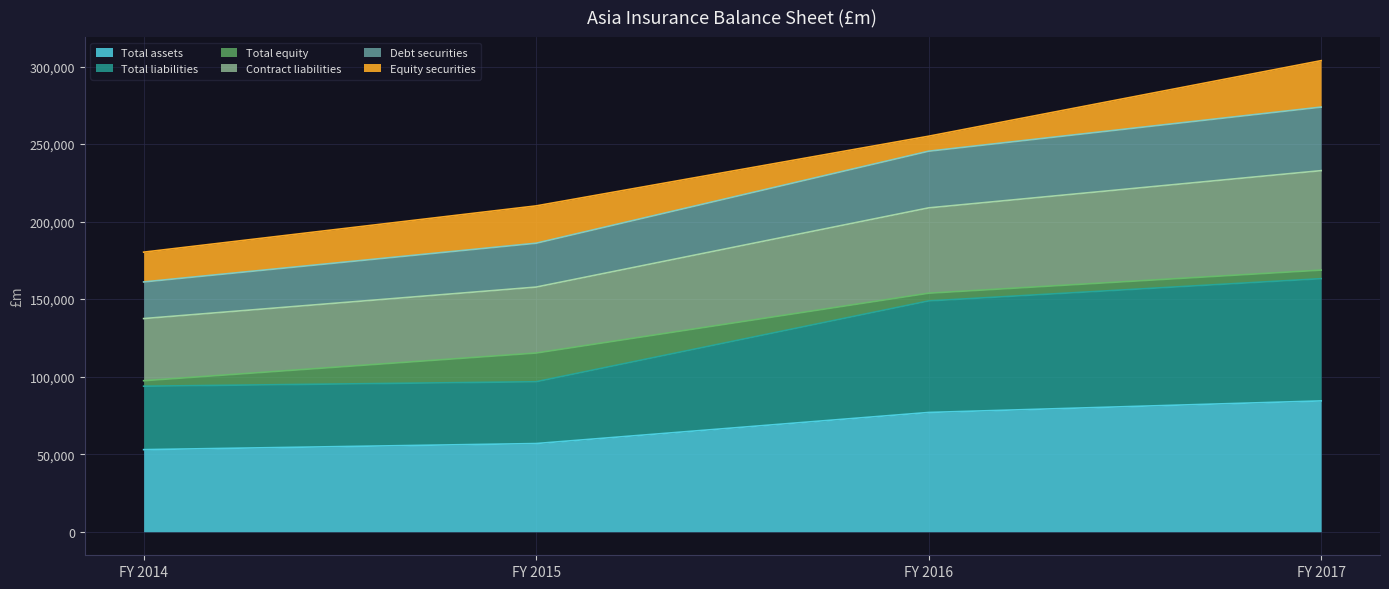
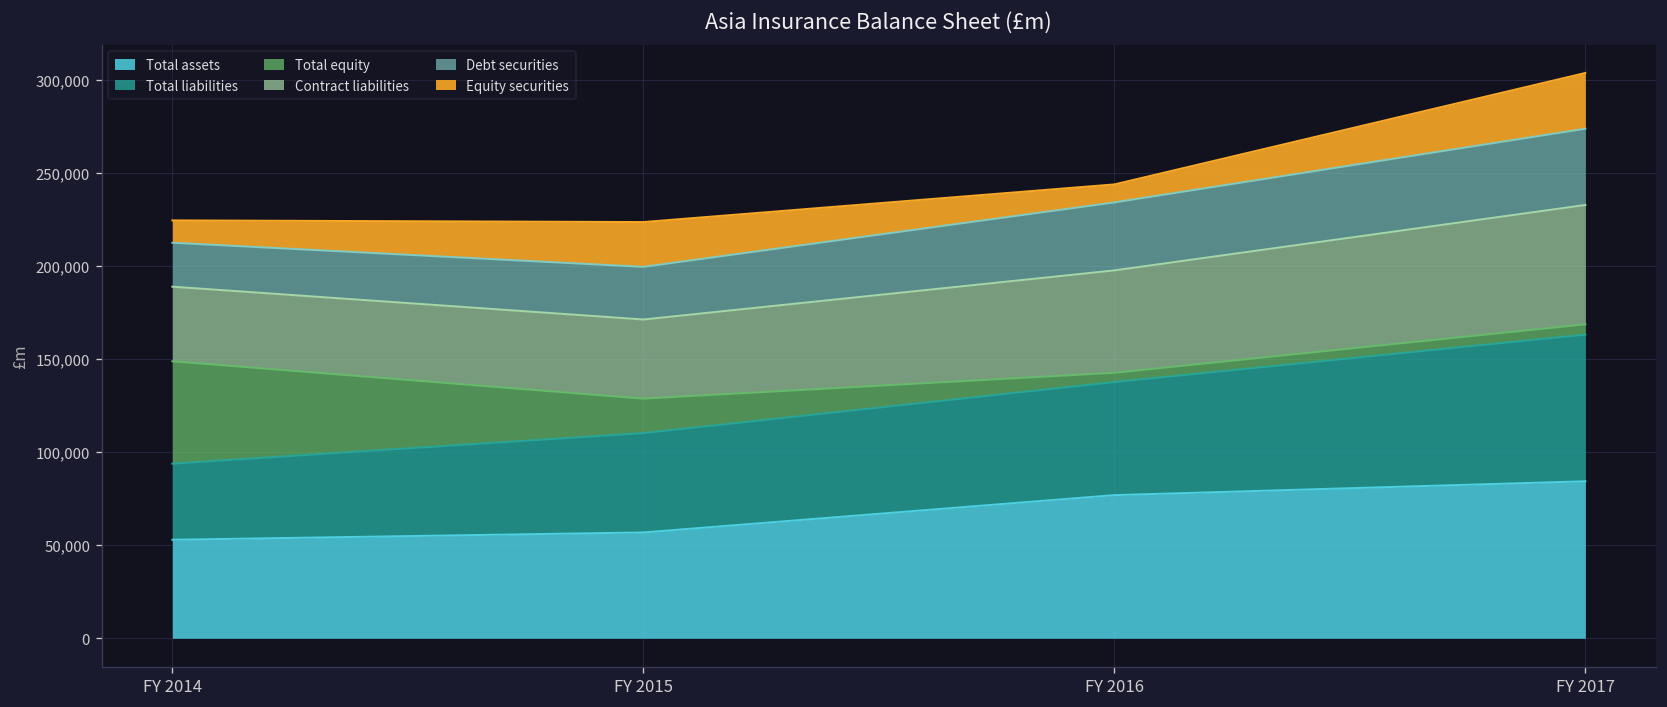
Total equity, FY 2014: 4,000 -> 55,000
Equity securities, FY 2014: 19,000 -> 12,000
Total liabilities, FY 2015: 40,000 -> 53,000
Total liabilities, FY 2016: 72,000 -> 61,000
